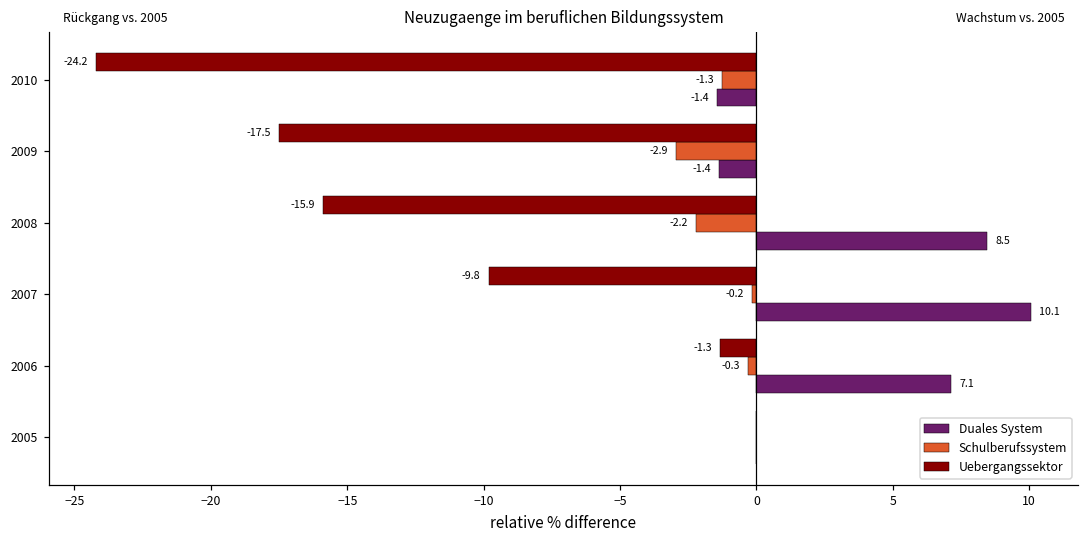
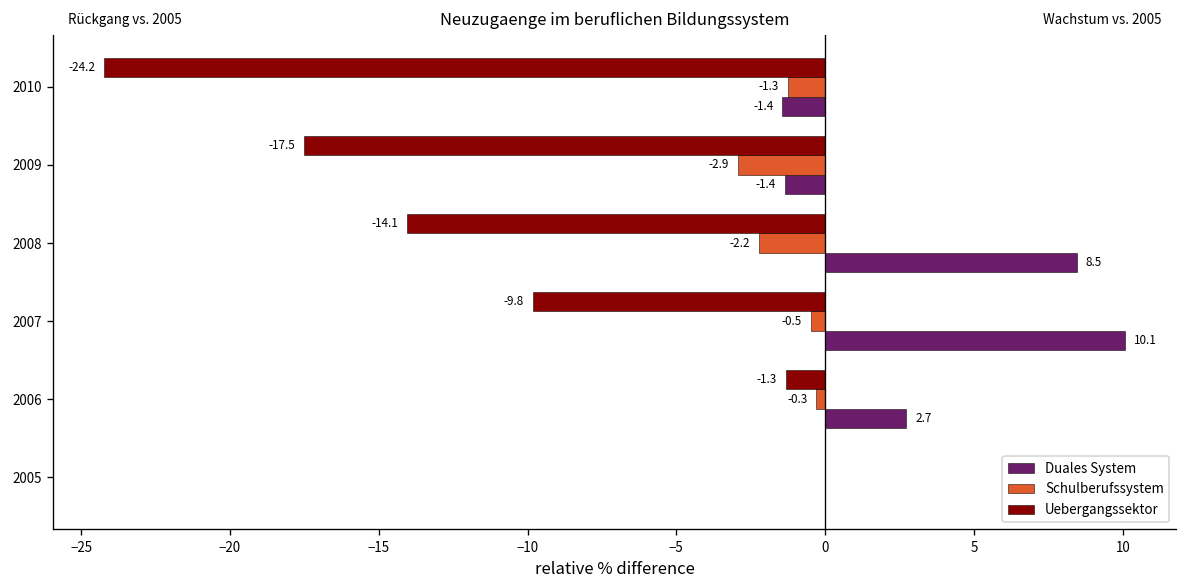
Uebergangssektor, 2008: -15.9 -> -14.1
Schulberufssystem, 2007: -0.2 -> -0.5
Duales System, 2006: 7.1 -> 2.7
